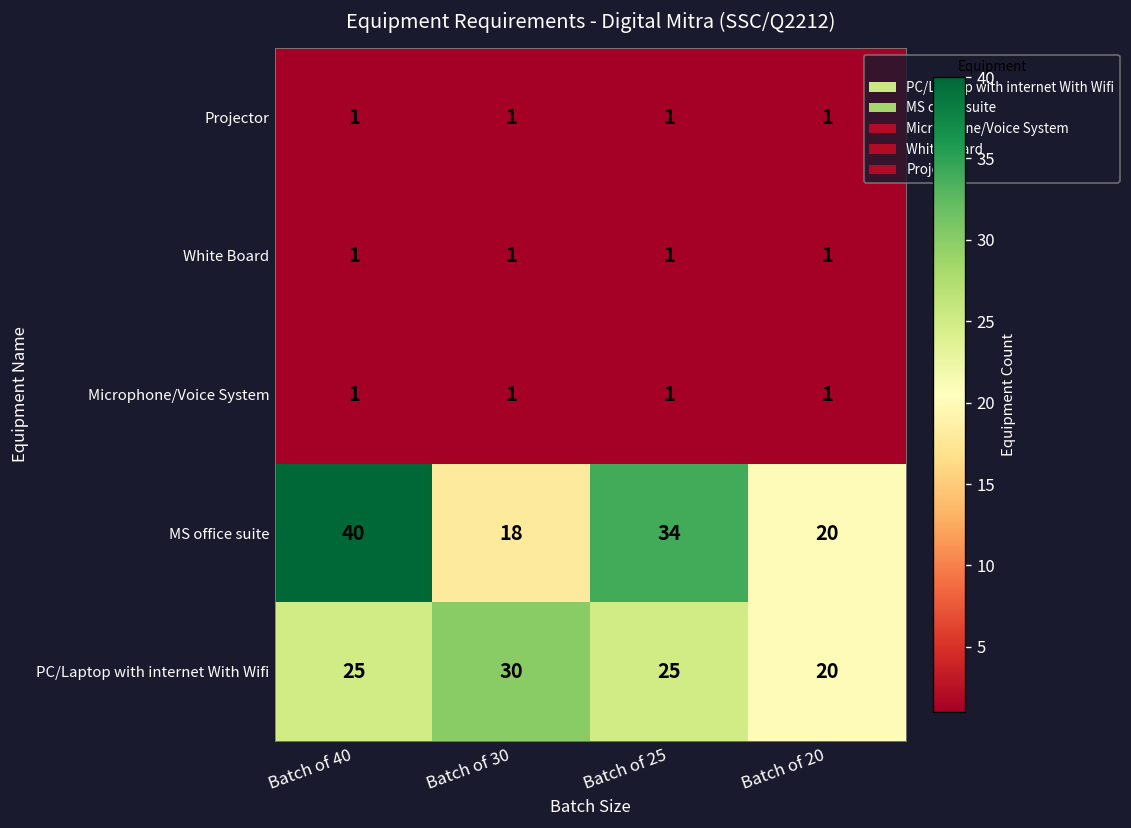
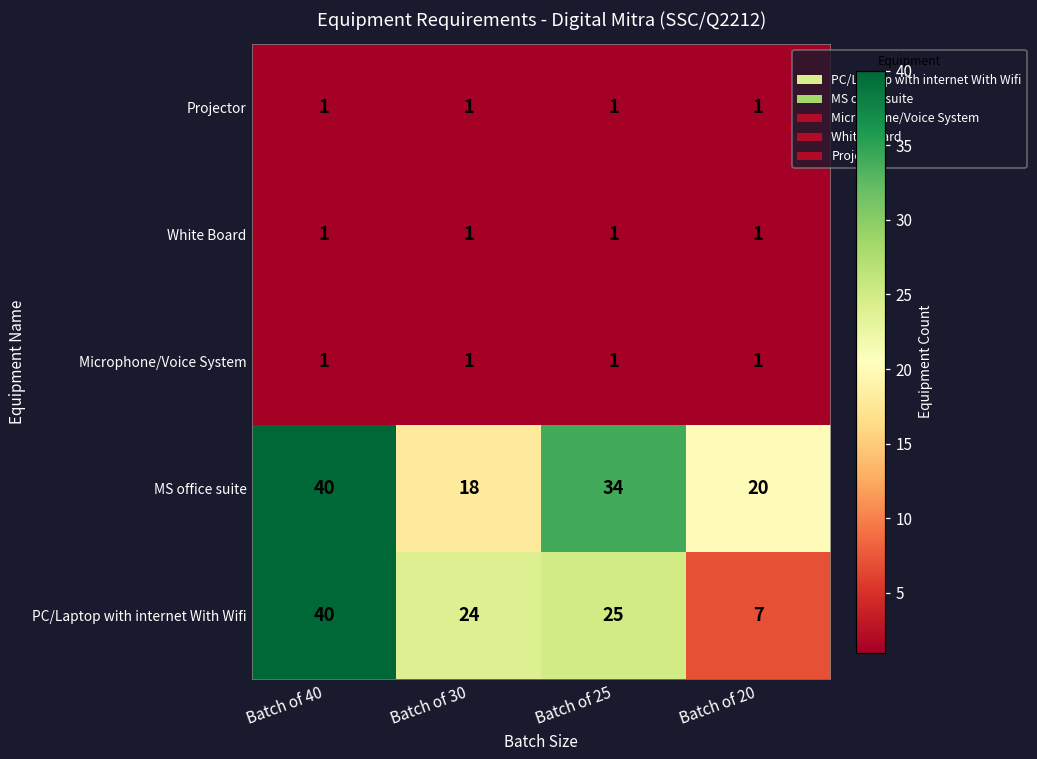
PC/Laptop with internet With Wifi, Batch of 40: 25 -> 40
PC/Laptop with internet With Wifi, Batch of 30: 30 -> 24
PC/Laptop with internet With Wifi, Batch of 20: 20 -> 7
